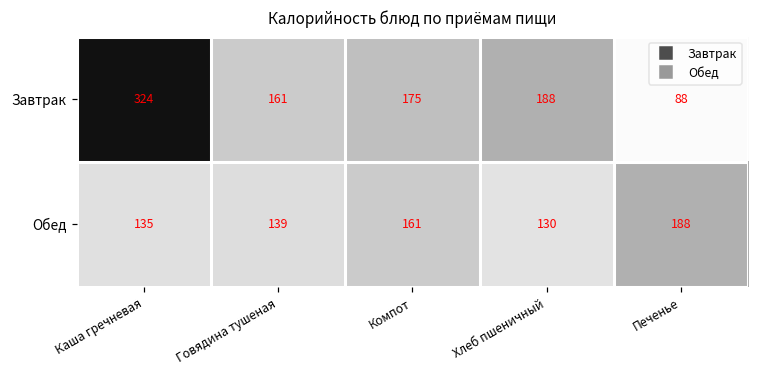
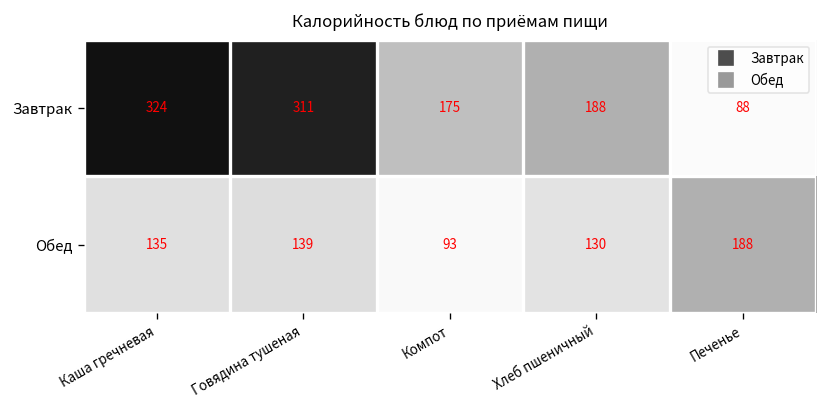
Завтрак, Говядина тушеная: 161 -> 311
Обед, Компот: 161 -> 93
